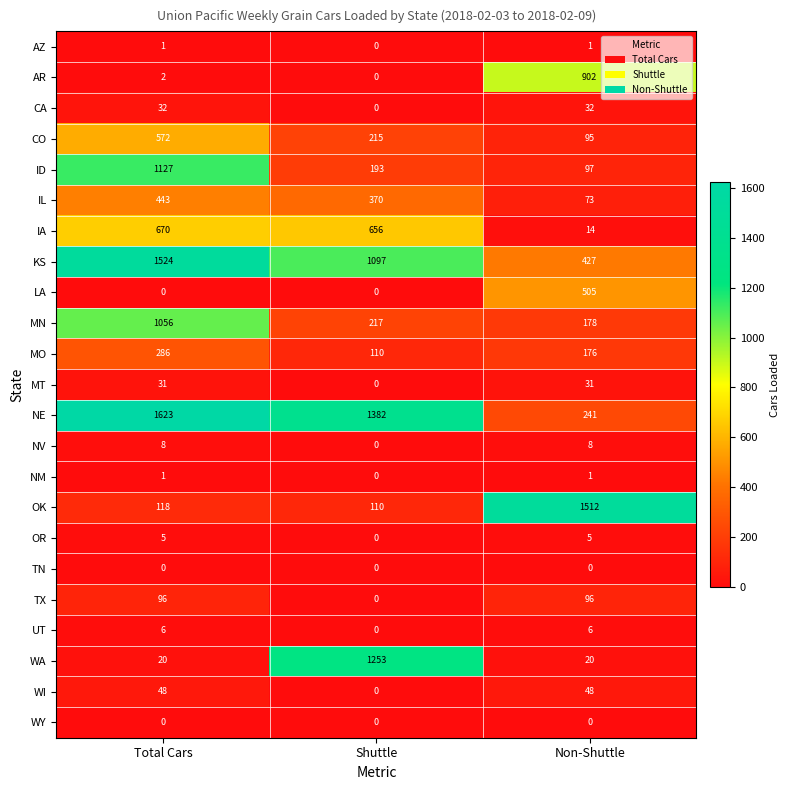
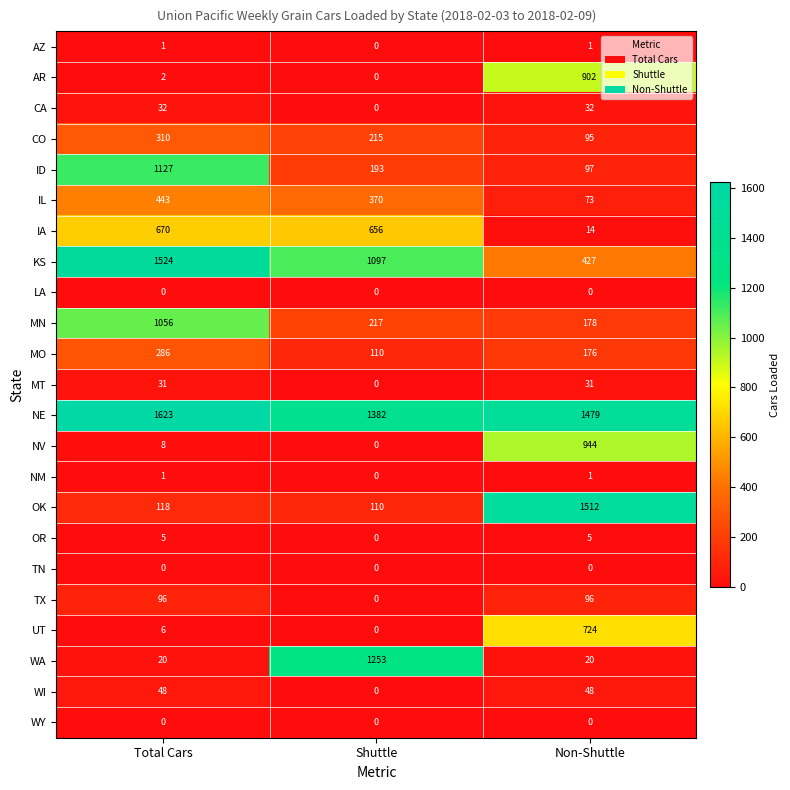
CO, Total Cars: 572 -> 310
LA, Non-Shuttle: 505 -> 0
NE, Non-Shuttle: 241 -> 1479
NV, Non-Shuttle: 8 -> 944
UT, Non-Shuttle: 6 -> 724
